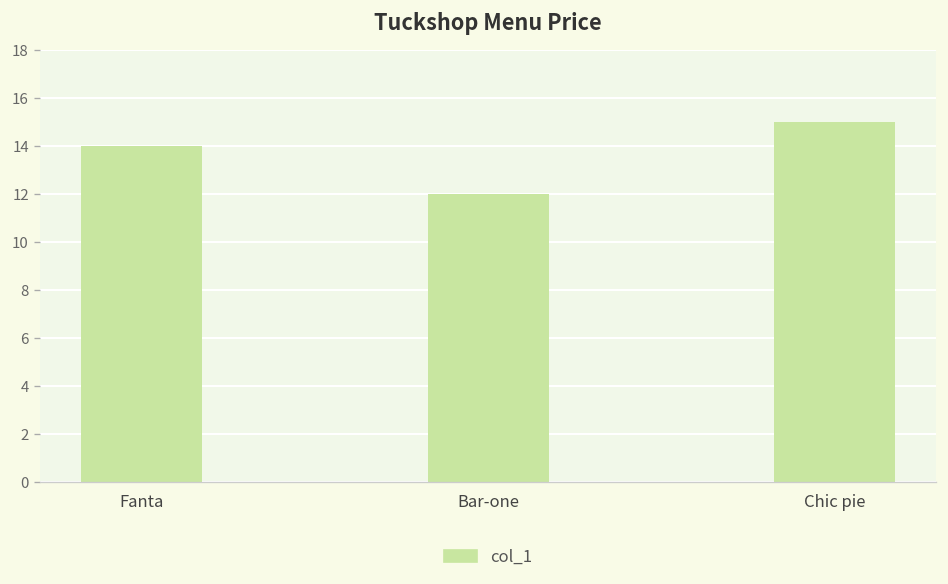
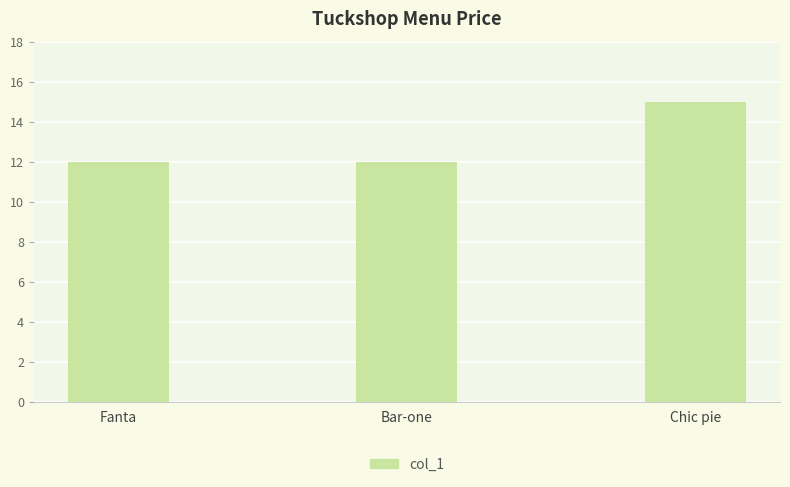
Fanta: 14 -> 12
